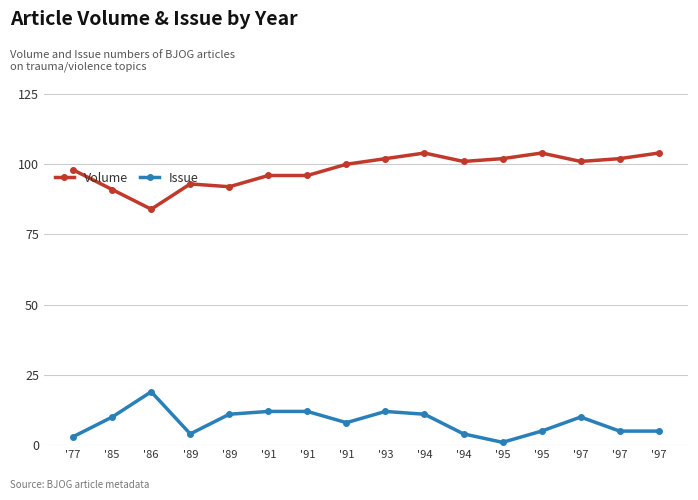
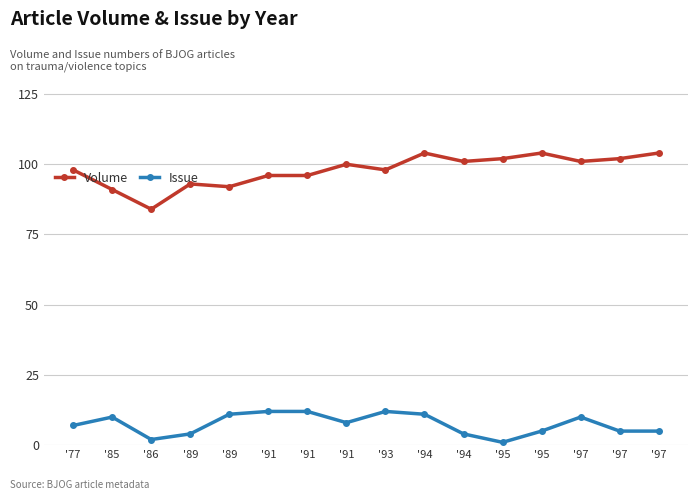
Issue, '77: 3 -> 7
Issue, '86: 19 -> 2
Volume, '93: 102 -> 98
